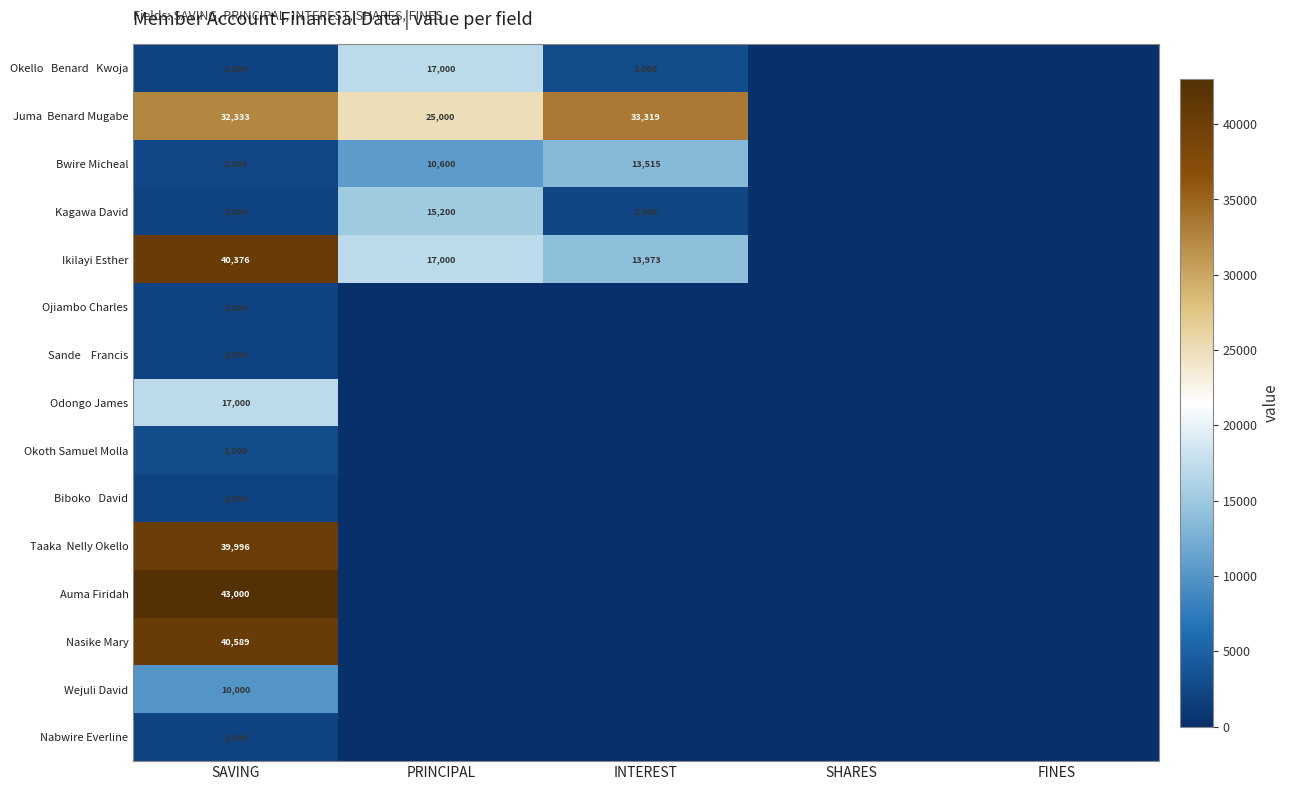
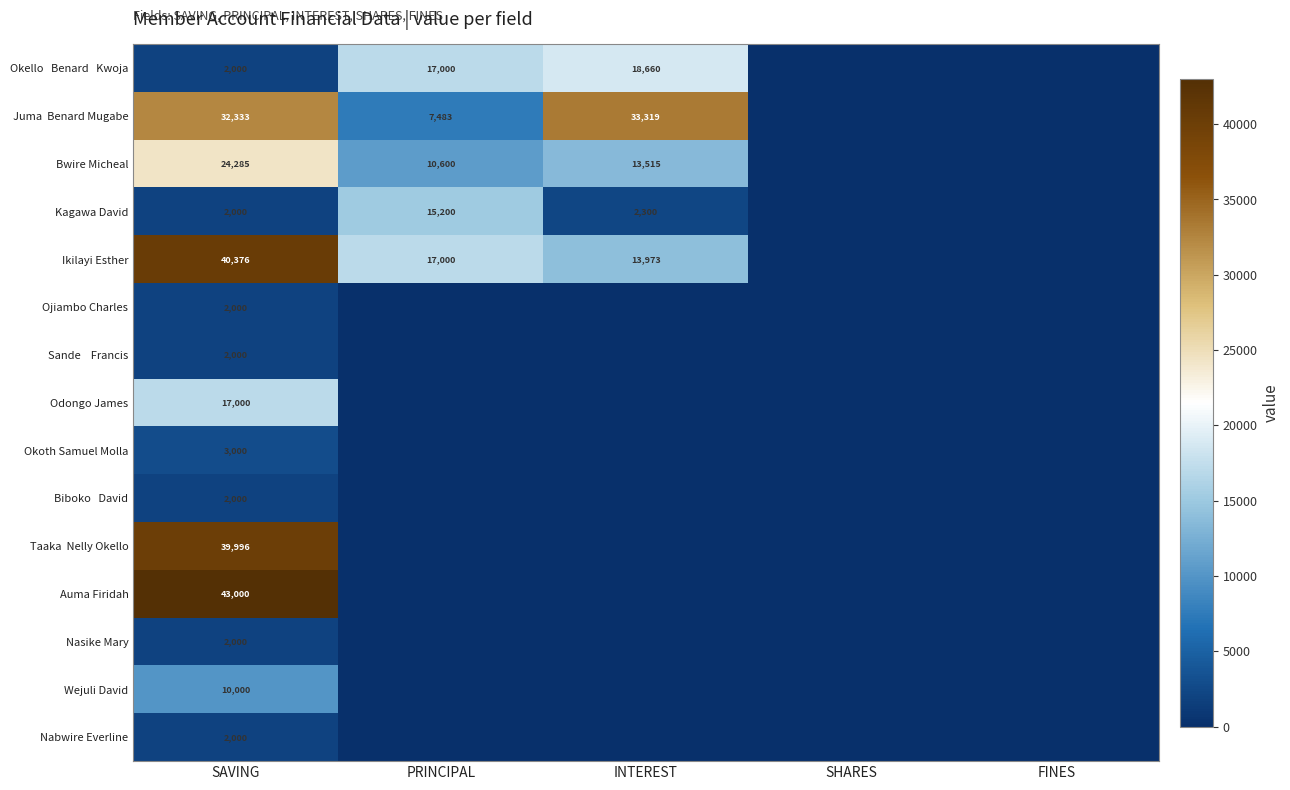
Okello Benard Kwoja, INTEREST: 3,000 -> 18,660
Juma Benard Mugabe, PRINCIPAL: 25,000 -> 7,483
Bwire Micheal, SAVING: 2,500 -> 24,285
Nasike Mary, SAVING: 40,589 -> 2,000
